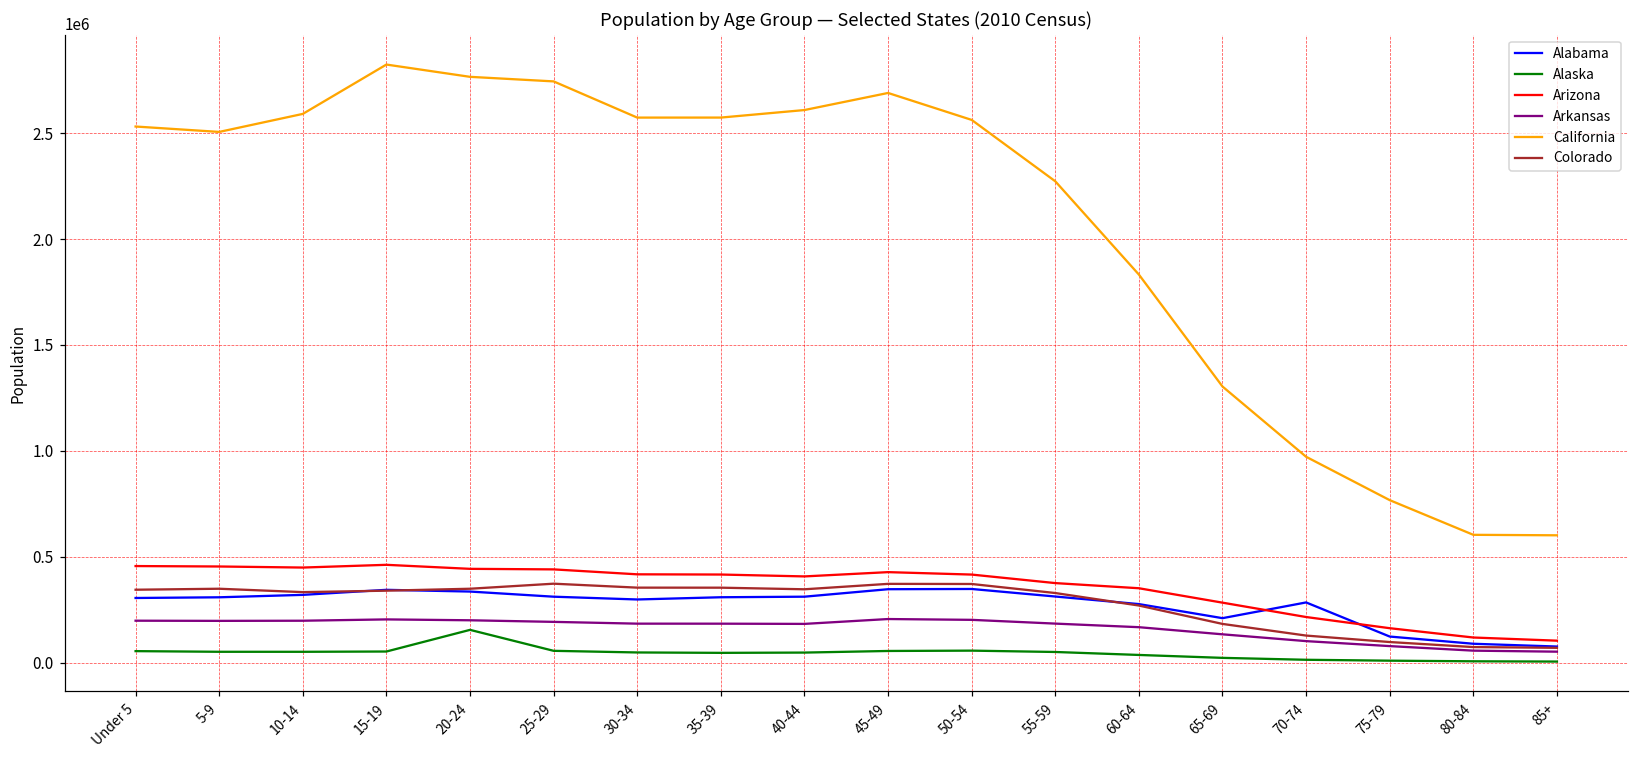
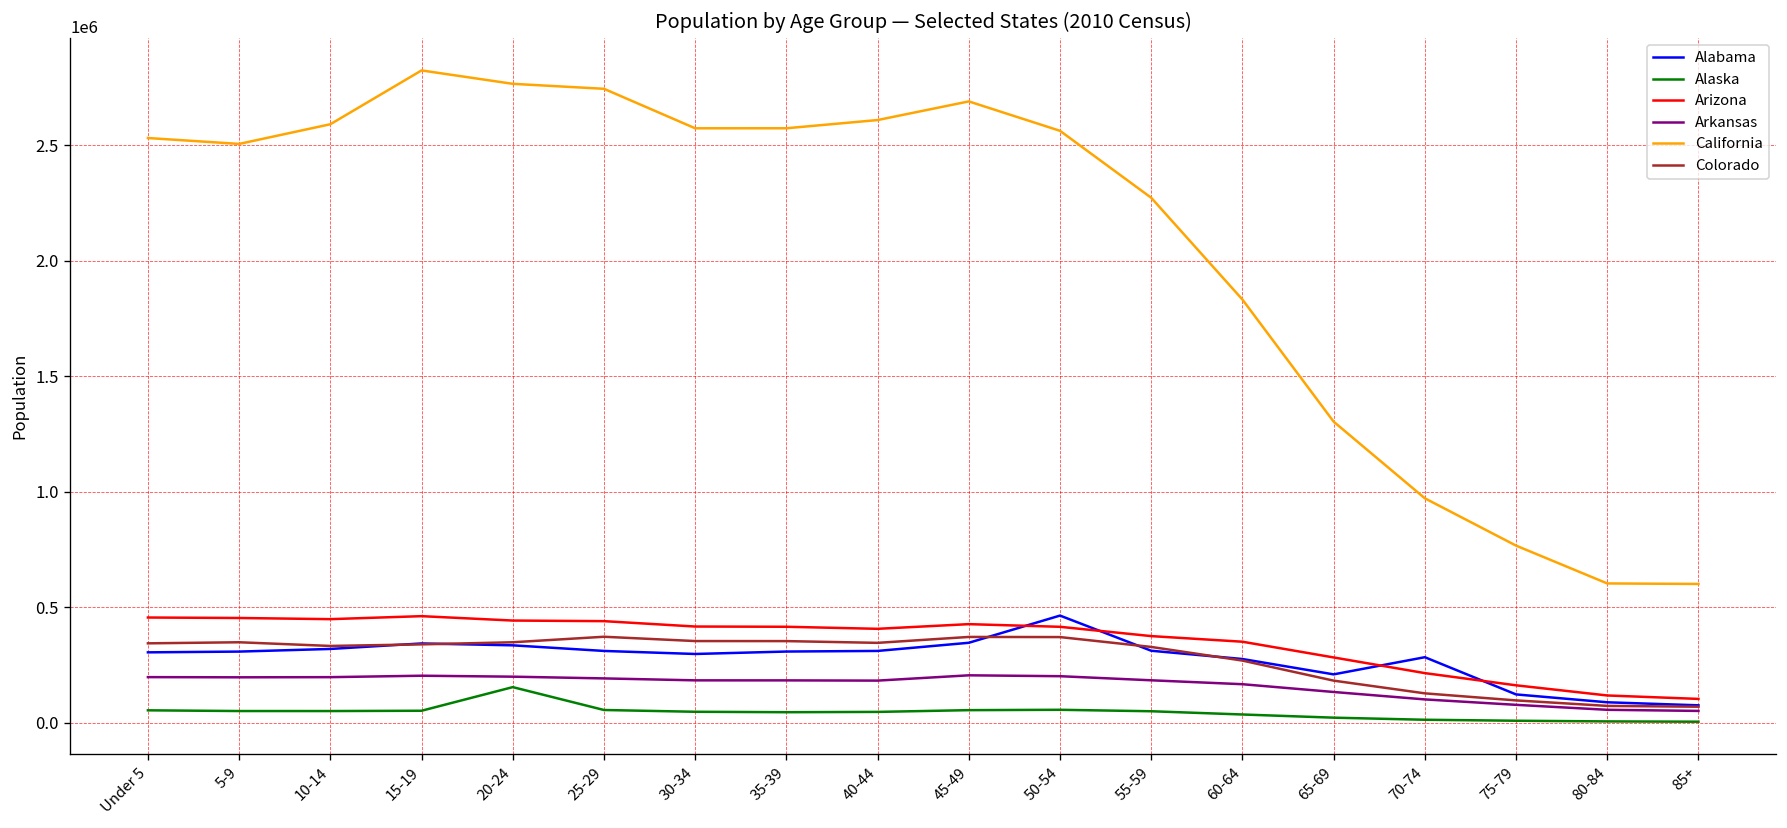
Alabama, 50-54: 350000 -> 460000
